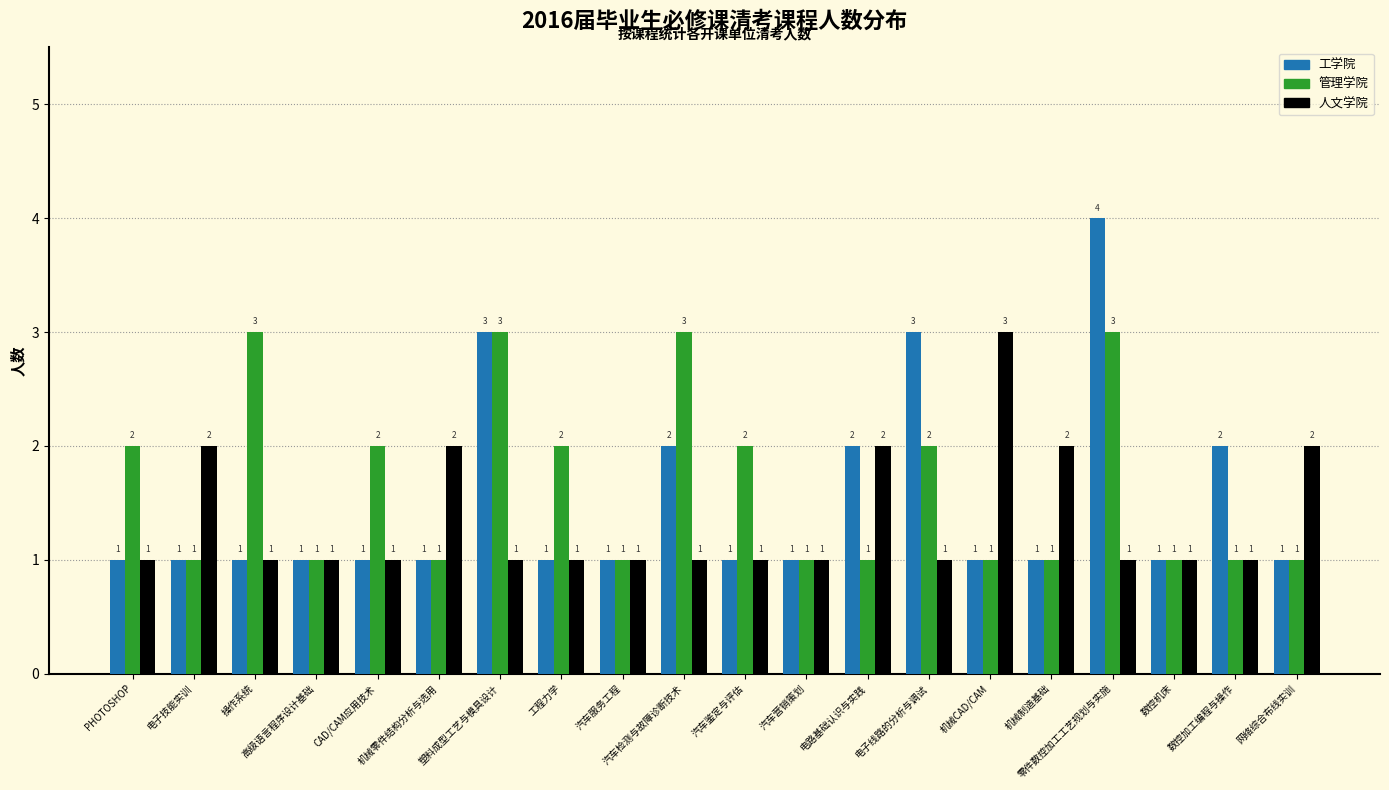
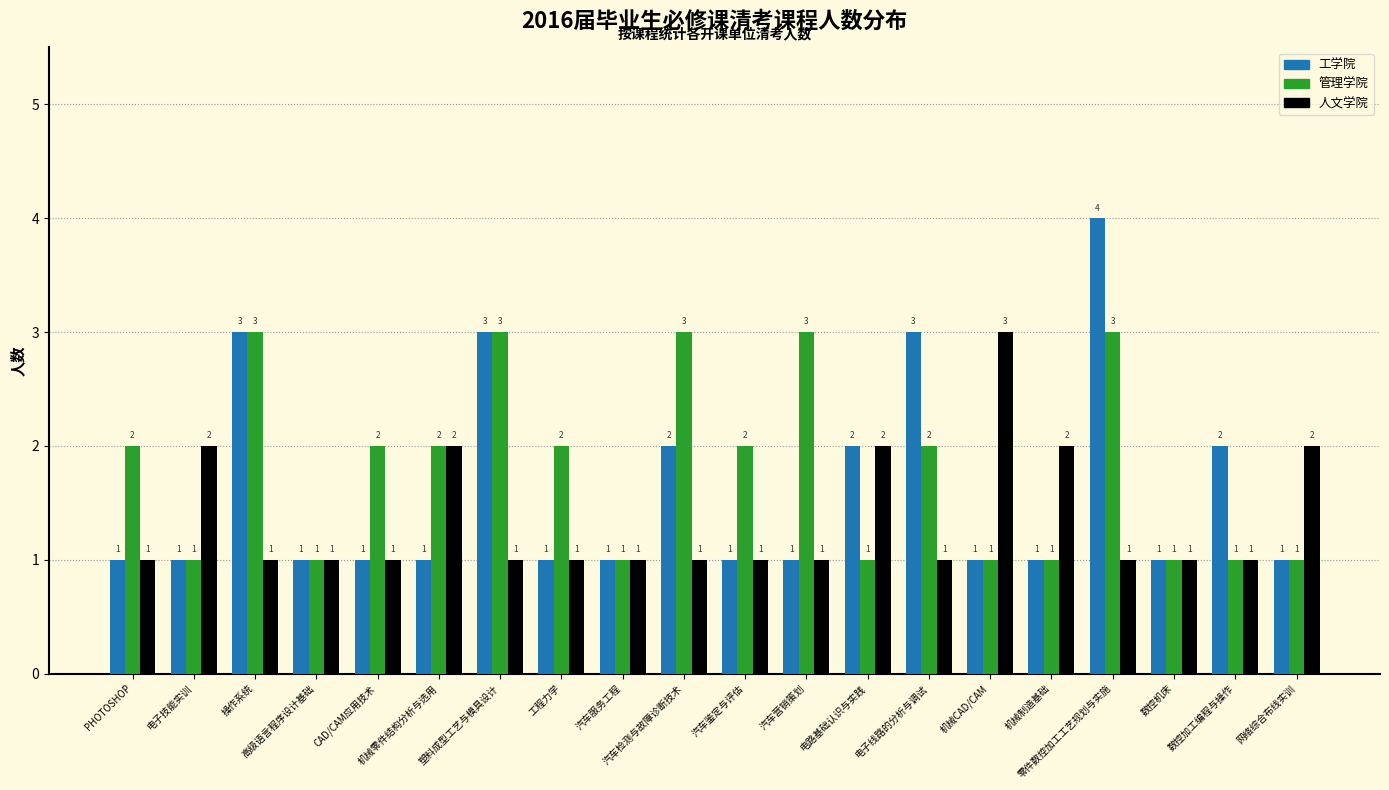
工学院, 操作系统: 1 -> 3
管理学院, 机械零件结构分析与选用: 1 -> 2
管理学院, 汽车营销策划: 1 -> 3
